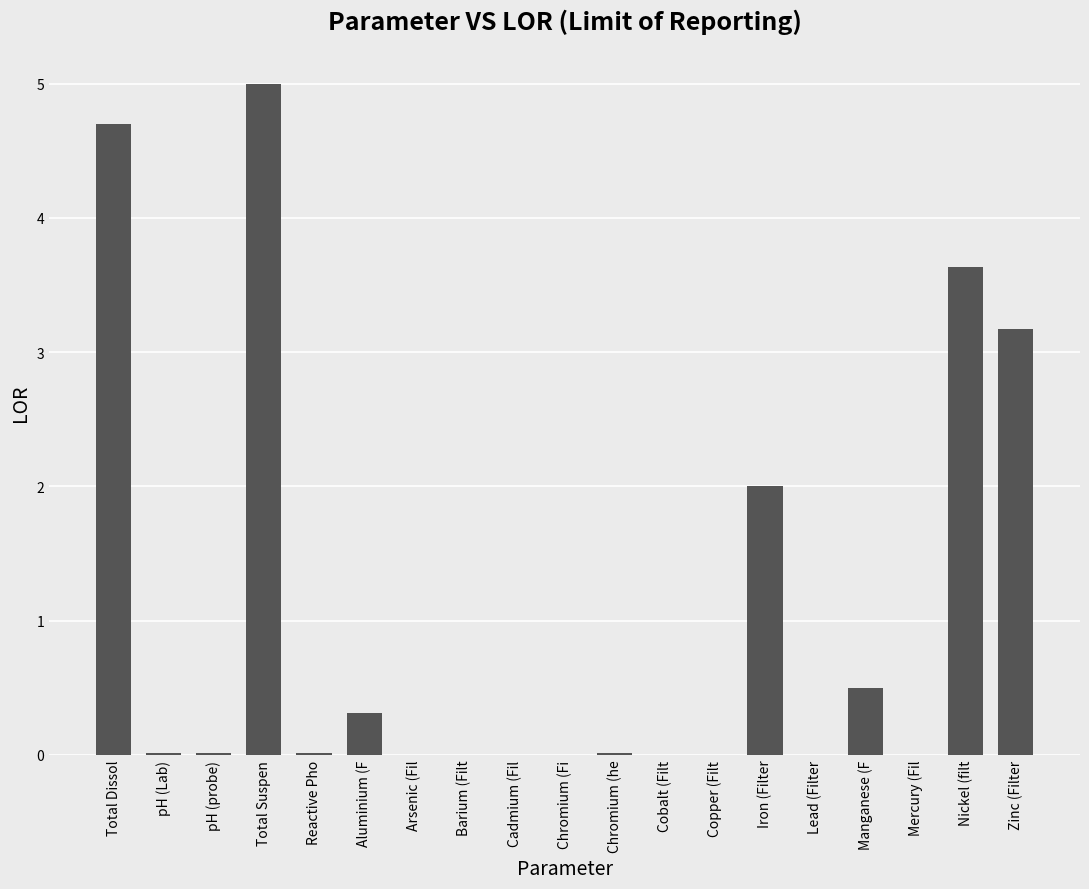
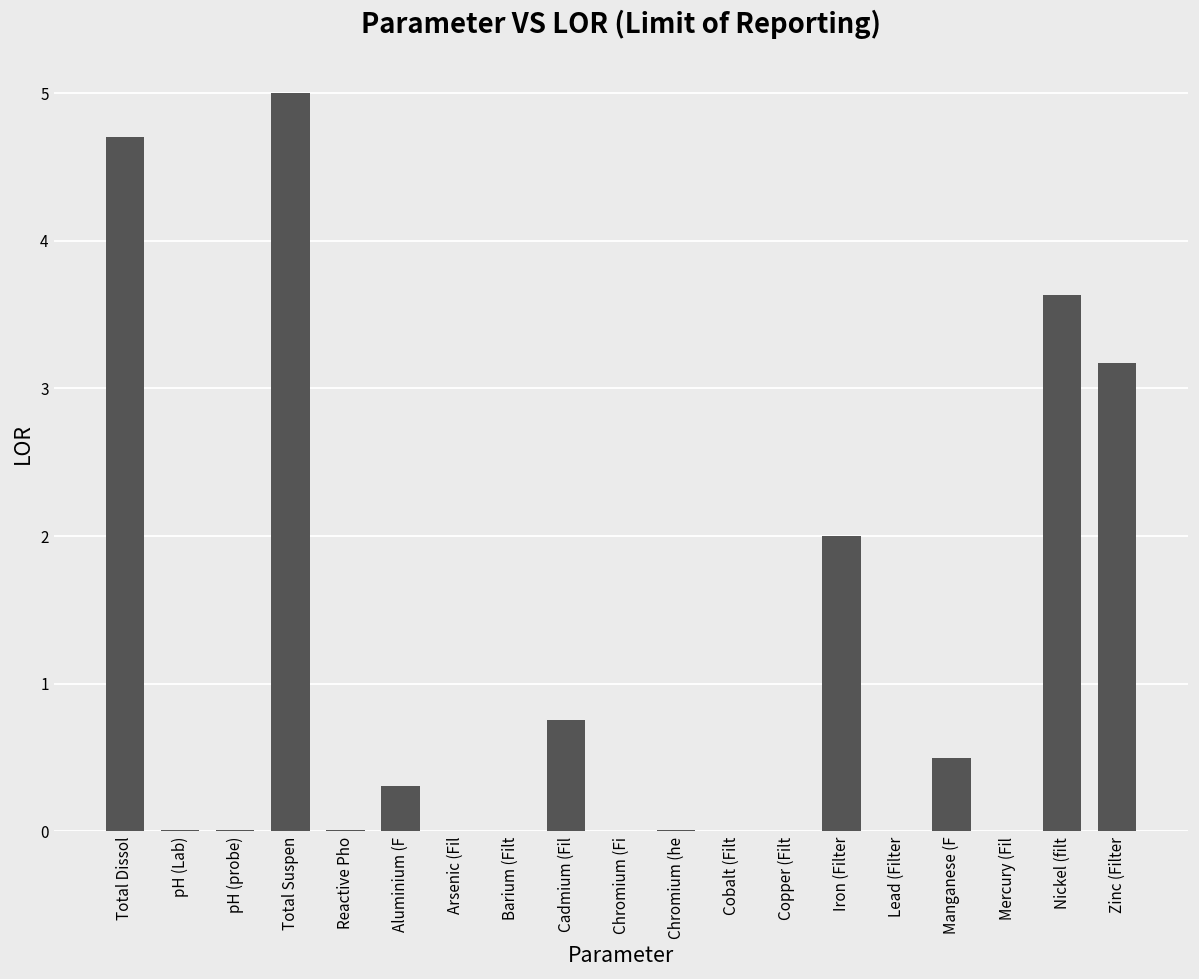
Cadmium (Fil: 0.00 -> 0.76
